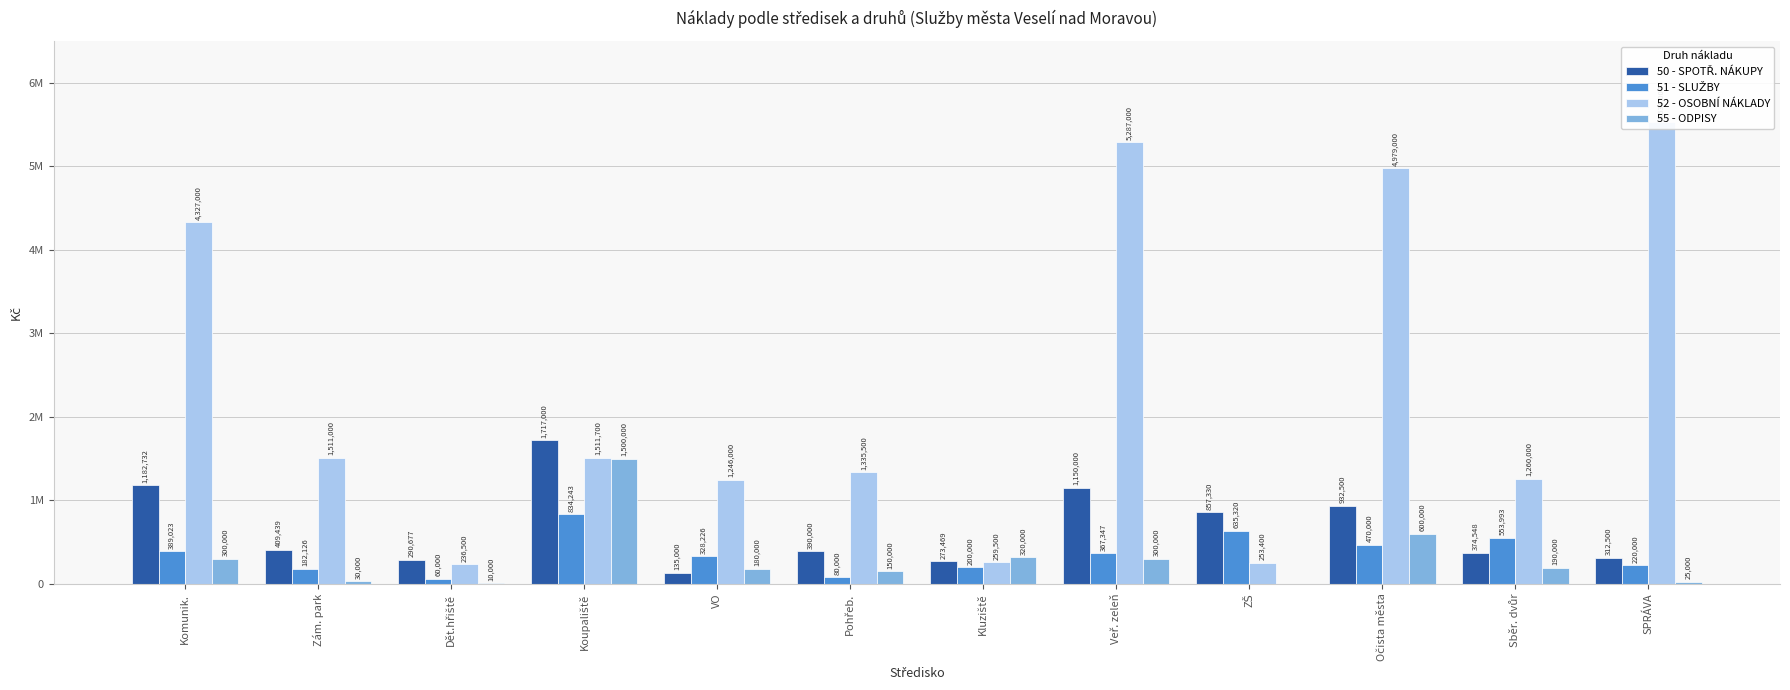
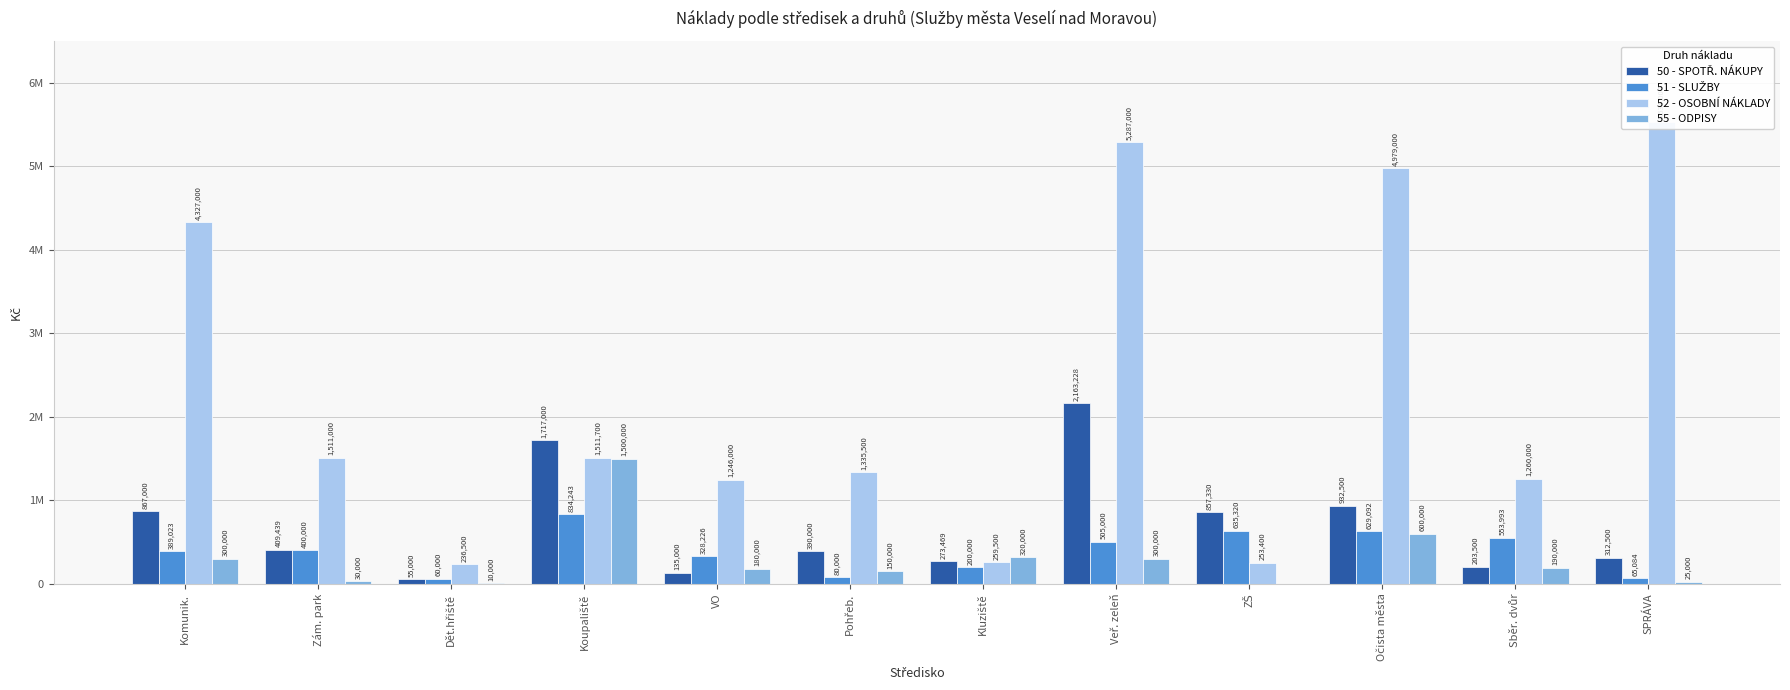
50 - SPOTŘ. NÁKUPY, Komunik.: 1,182,732 -> 867,000
51 - SLUŽBY, Zám. park: 182,126 -> 400,000
50 - SPOTŘ. NÁKUPY, Dět.hřiště: 290,677 -> 55,000
50 - SPOTŘ. NÁKUPY, Veř. zeleň: 1,150,000 -> 2,163,228
51 - SLUŽBY, Veř. zeleň: 367,347 -> 505,000
51 - SLUŽBY, Očista města: 470,000 -> 629,092
50 - SPOTŘ. NÁKUPY, Sběr. dvůr: 374,548 -> 203,500
51 - SLUŽBY, SPRÁVA: 220,000 -> 65,084
